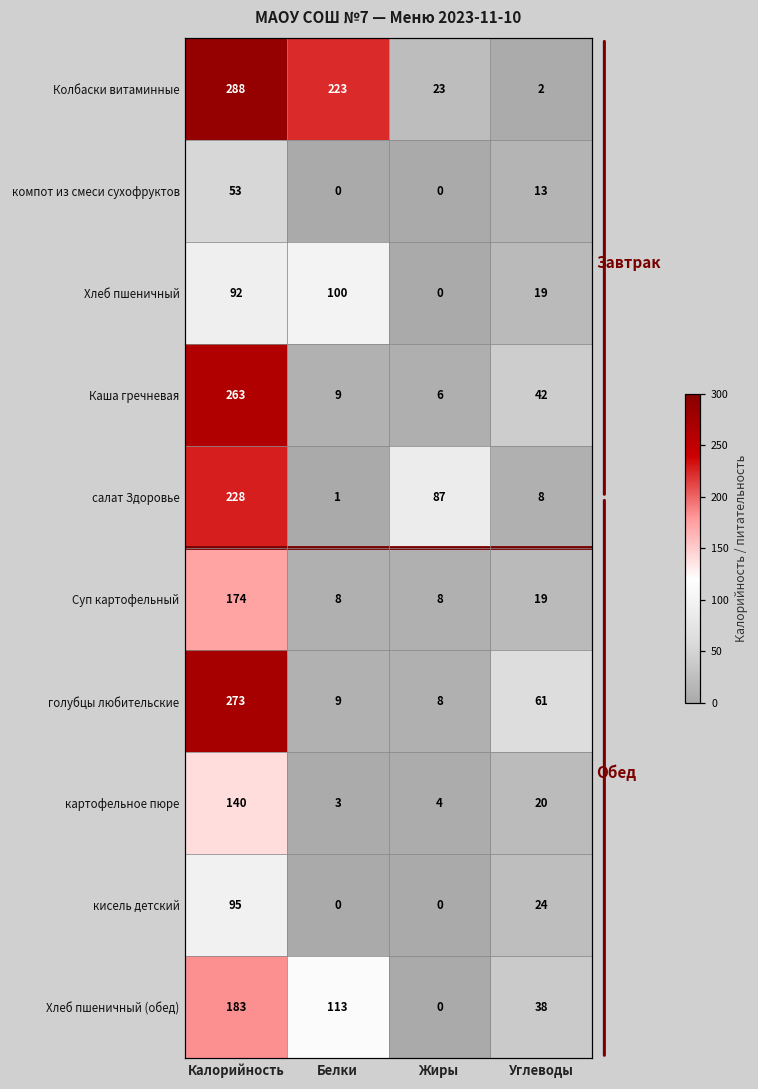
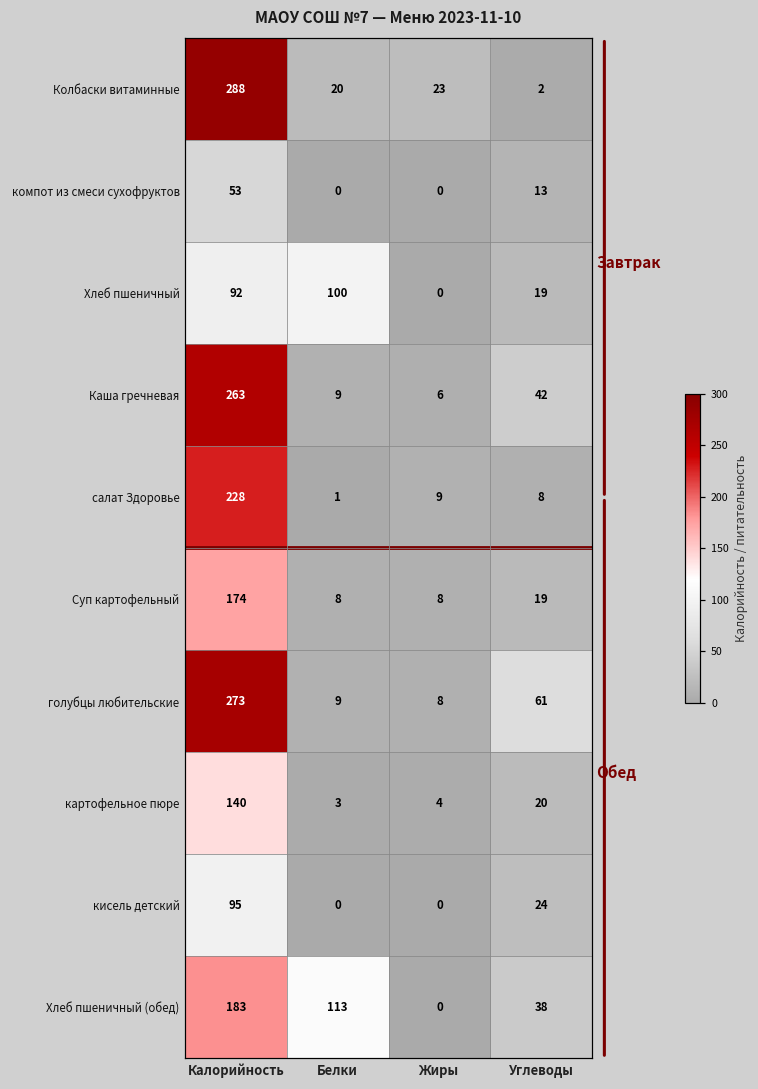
Колбаски витаминные, Белки: 223 -> 20
салат Здоровье, Жиры: 87 -> 9
